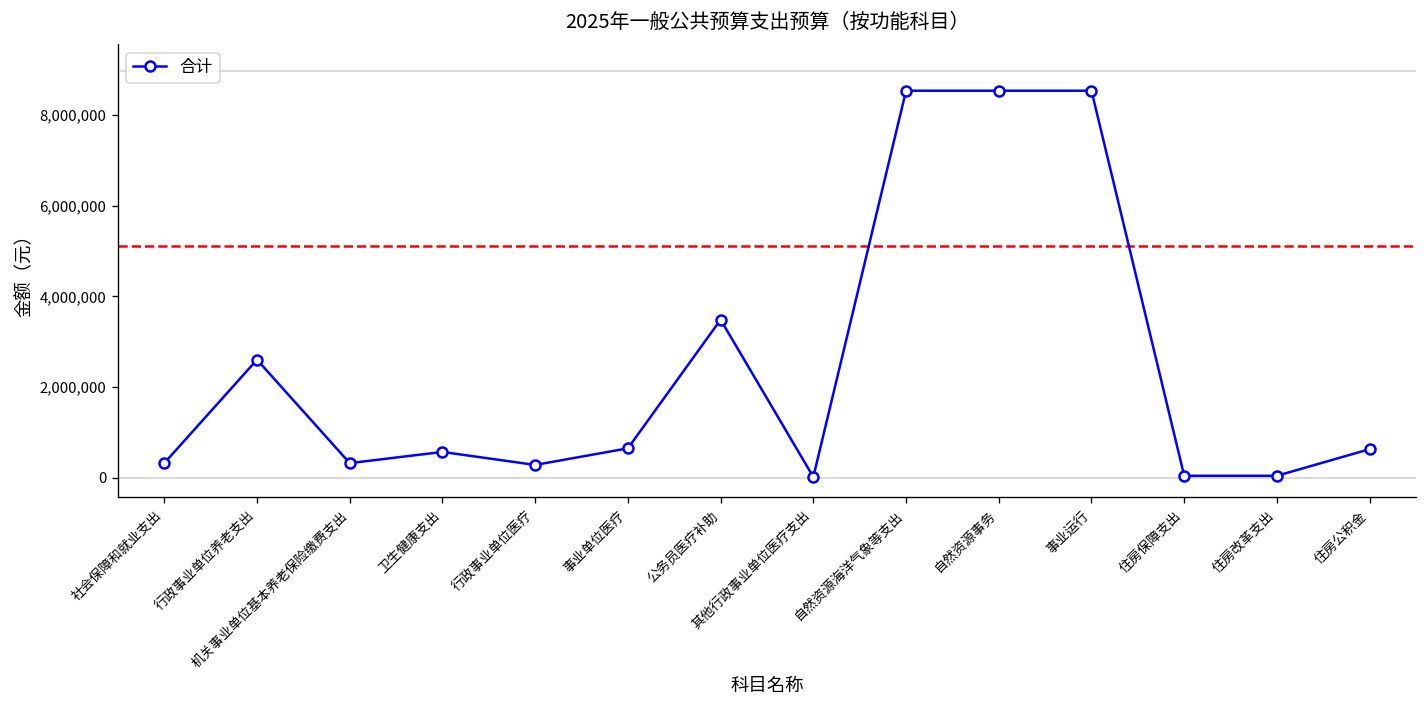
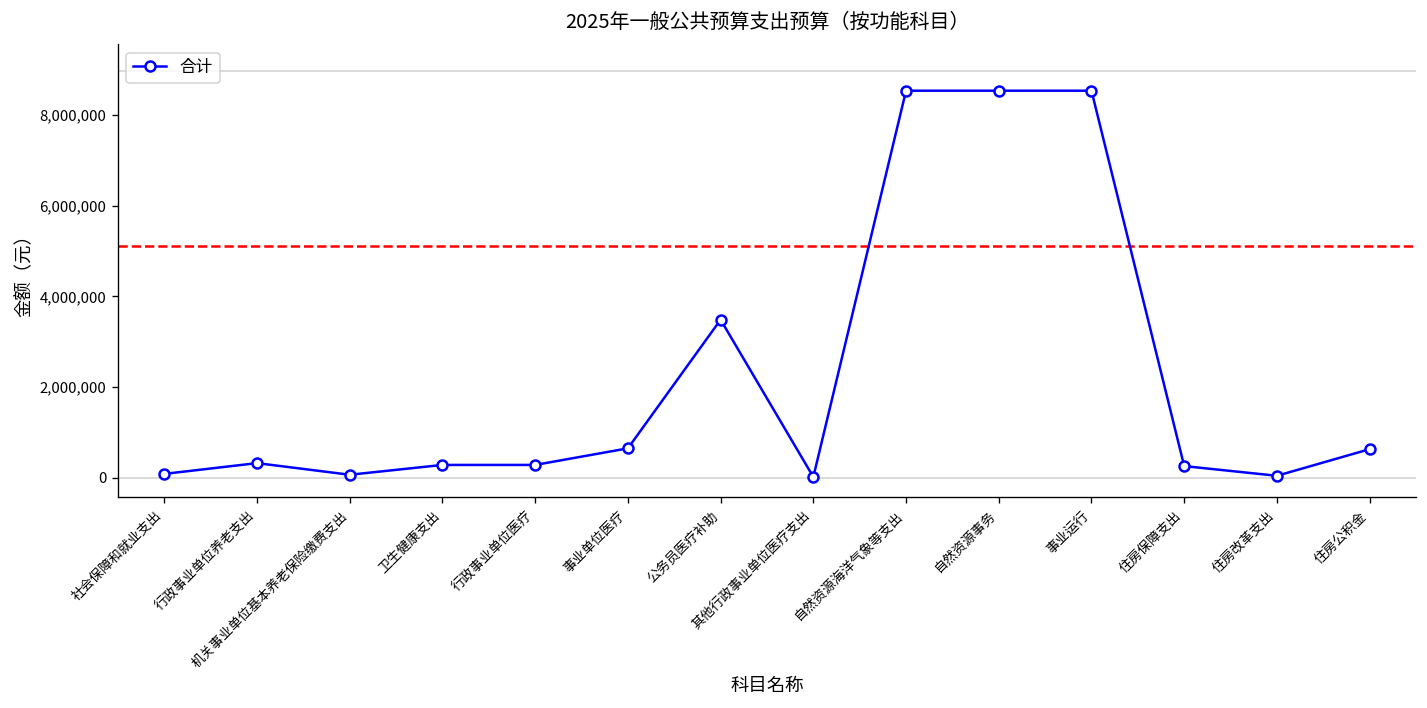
社会保障和就业支出: 300,000 -> 100,000
行政事业单位养老支出: 2,600,000 -> 300,000
机关事业单位基本养老保险缴费支出: 300,000 -> 100,000
卫生健康支出: 600,000 -> 300,000
住房保障支出: 0 -> 300,000
